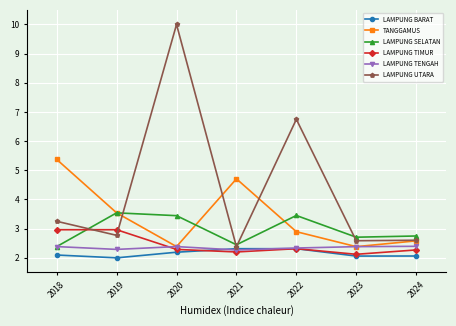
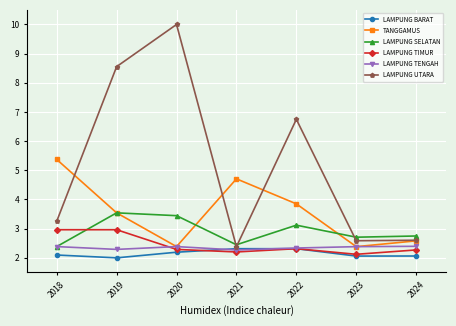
LAMPUNG UTARA, 2019: 2.8 -> 8.6
TANGGAMUS, 2022: 2.9 -> 3.9
LAMPUNG SELATAN, 2022: 3.5 -> 3.1
